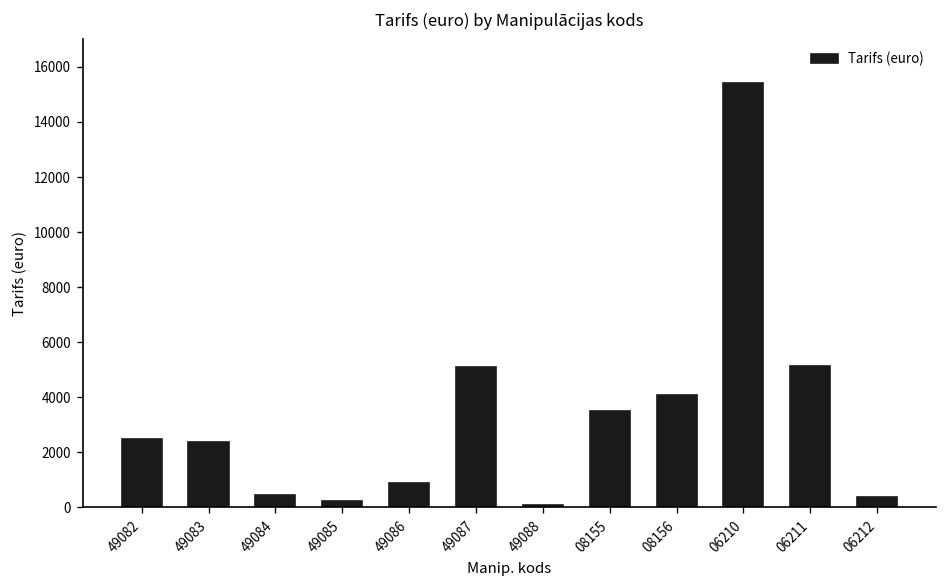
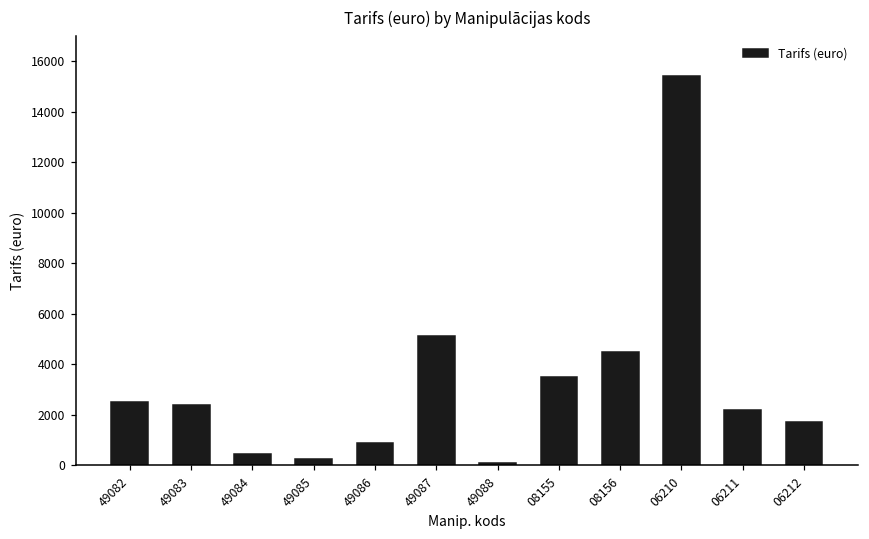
08156: 4100 -> 4500
06211: 5100 -> 2200
06212: 400 -> 1700
